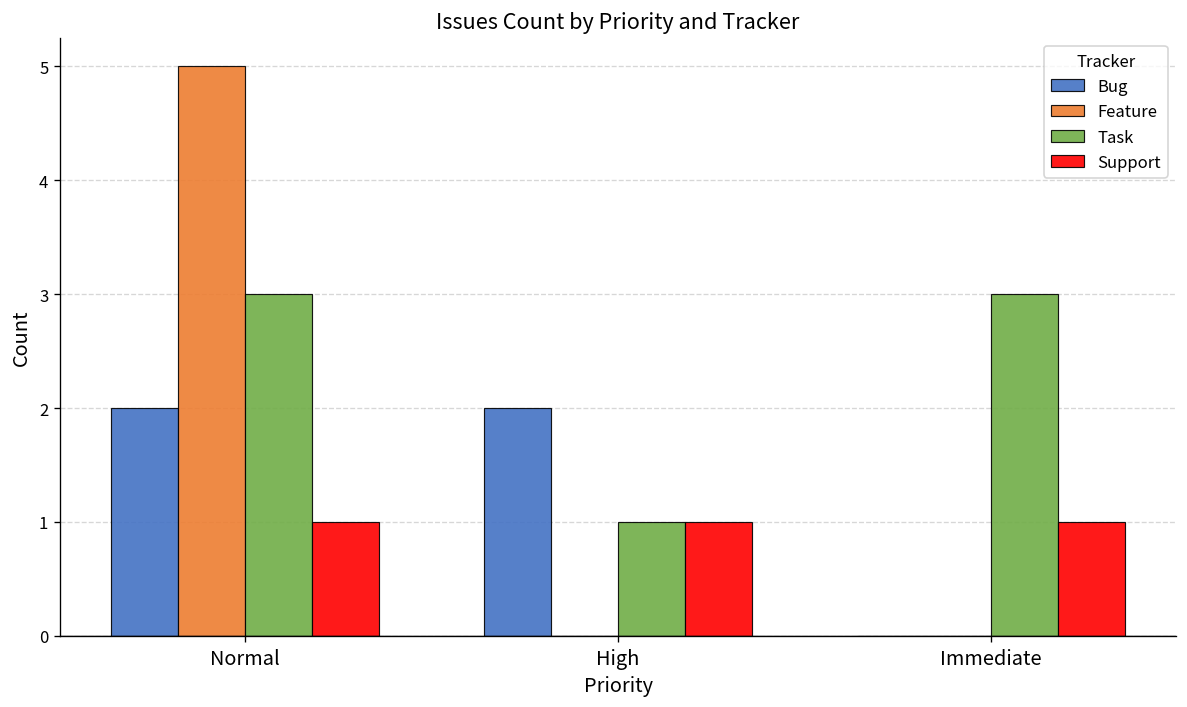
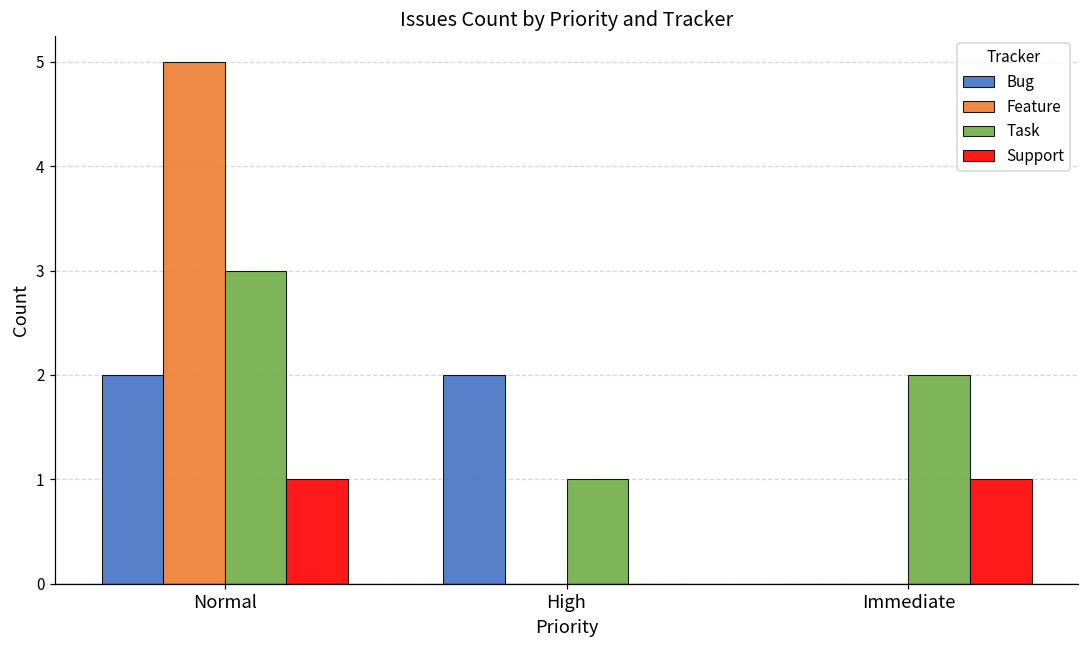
Support, High: 1 -> 0
Task, Immediate: 3 -> 2
